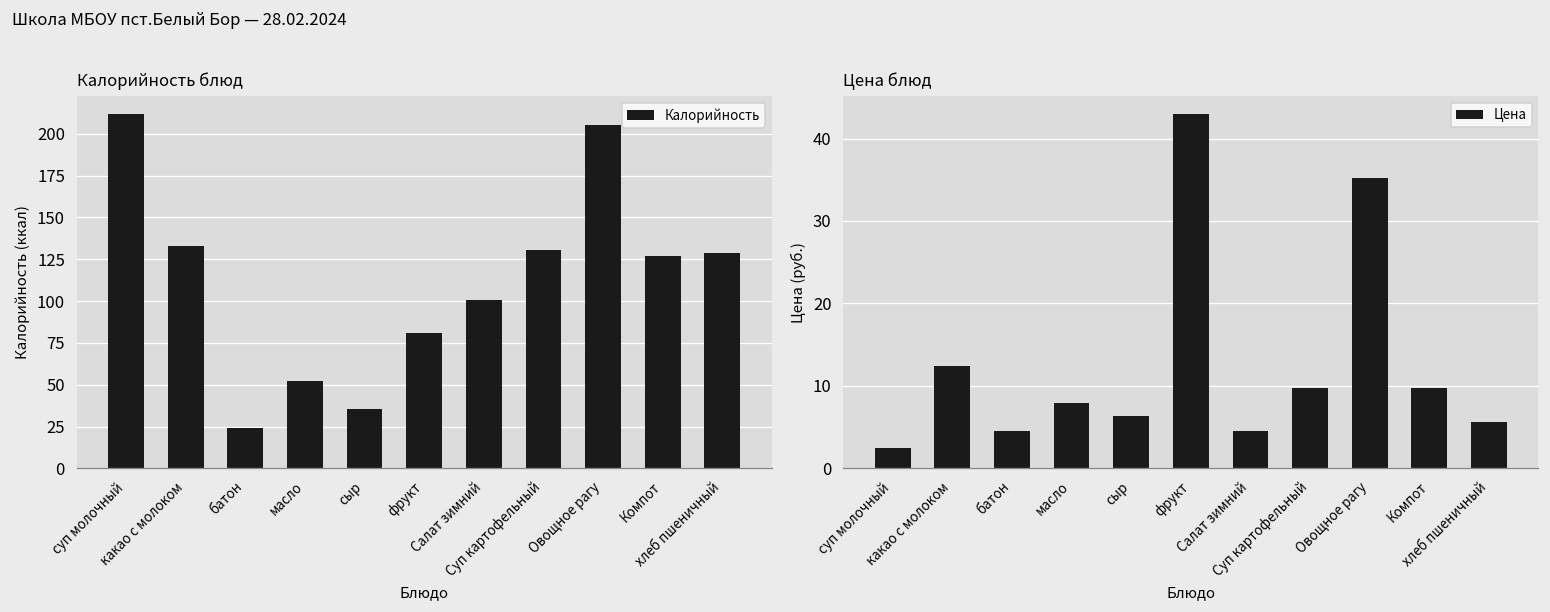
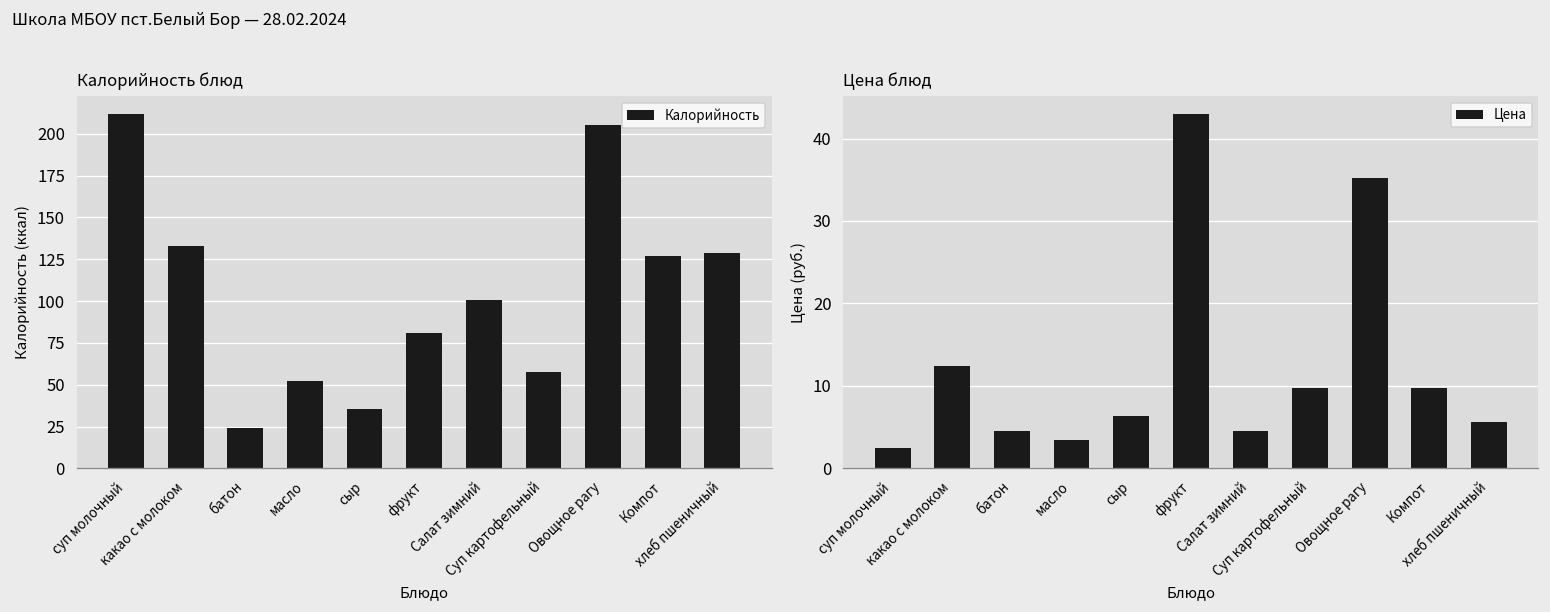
Калорийность блюд, Суп картофельный: 130 -> 57
Цена блюд, масло: 8 -> 4
